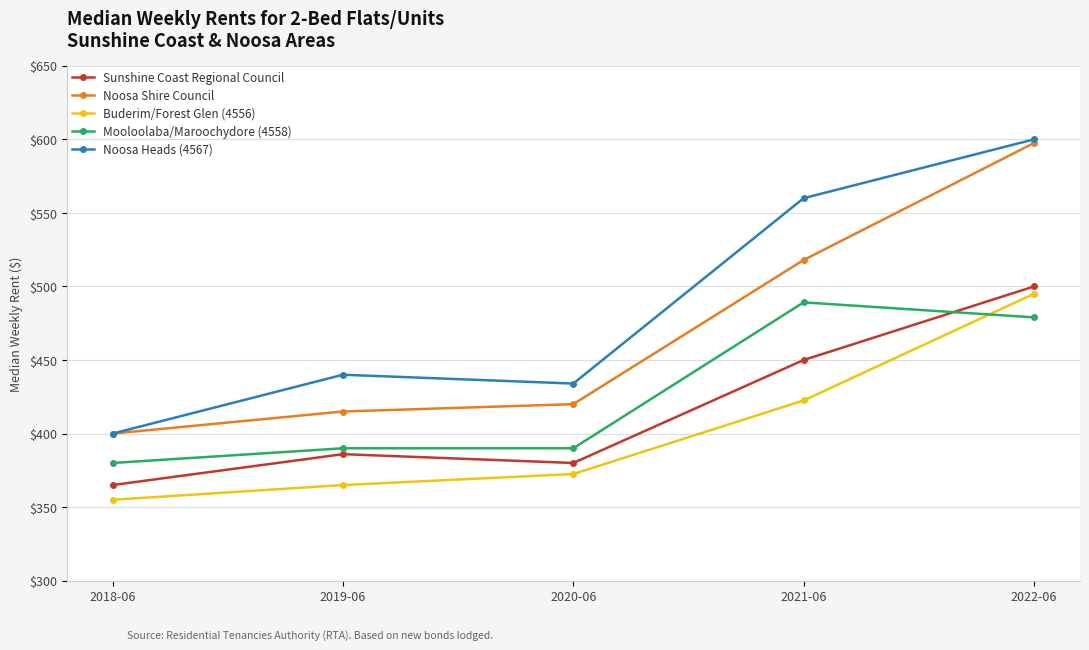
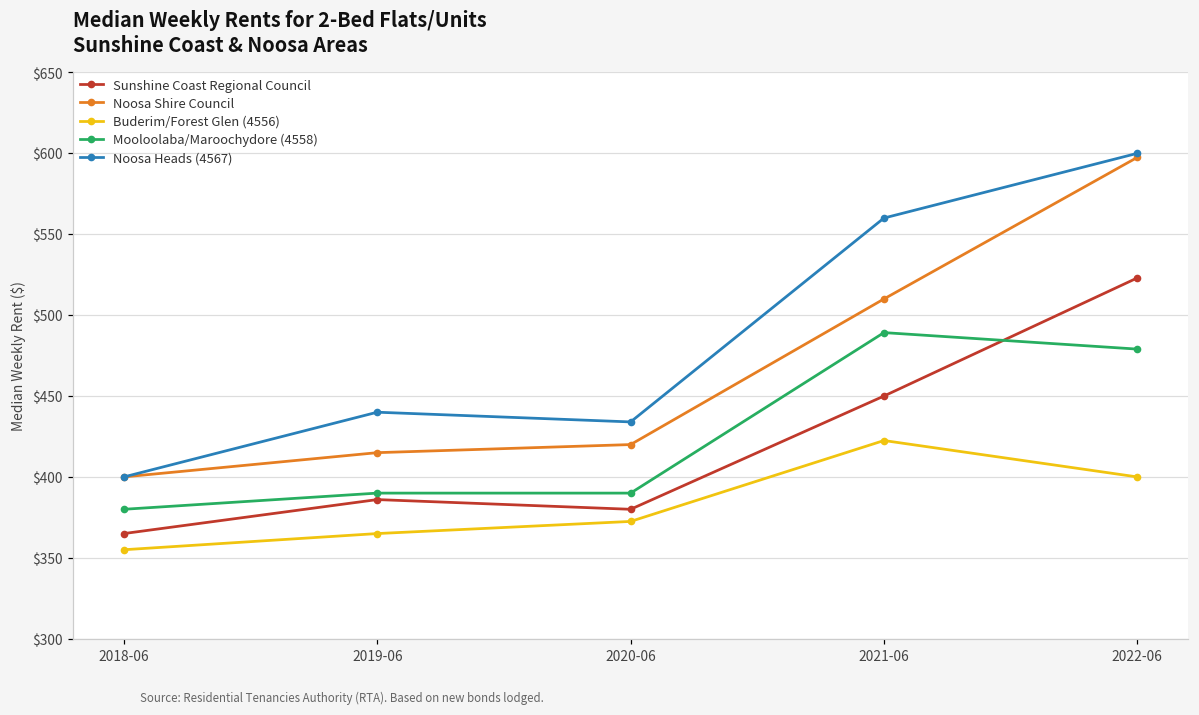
Noosa Shire Council, 2021-06: $518 -> $510
Sunshine Coast Regional Council, 2022-06: $500 -> $523
Buderim/Forest Glen (4556), 2022-06: $495 -> $400
